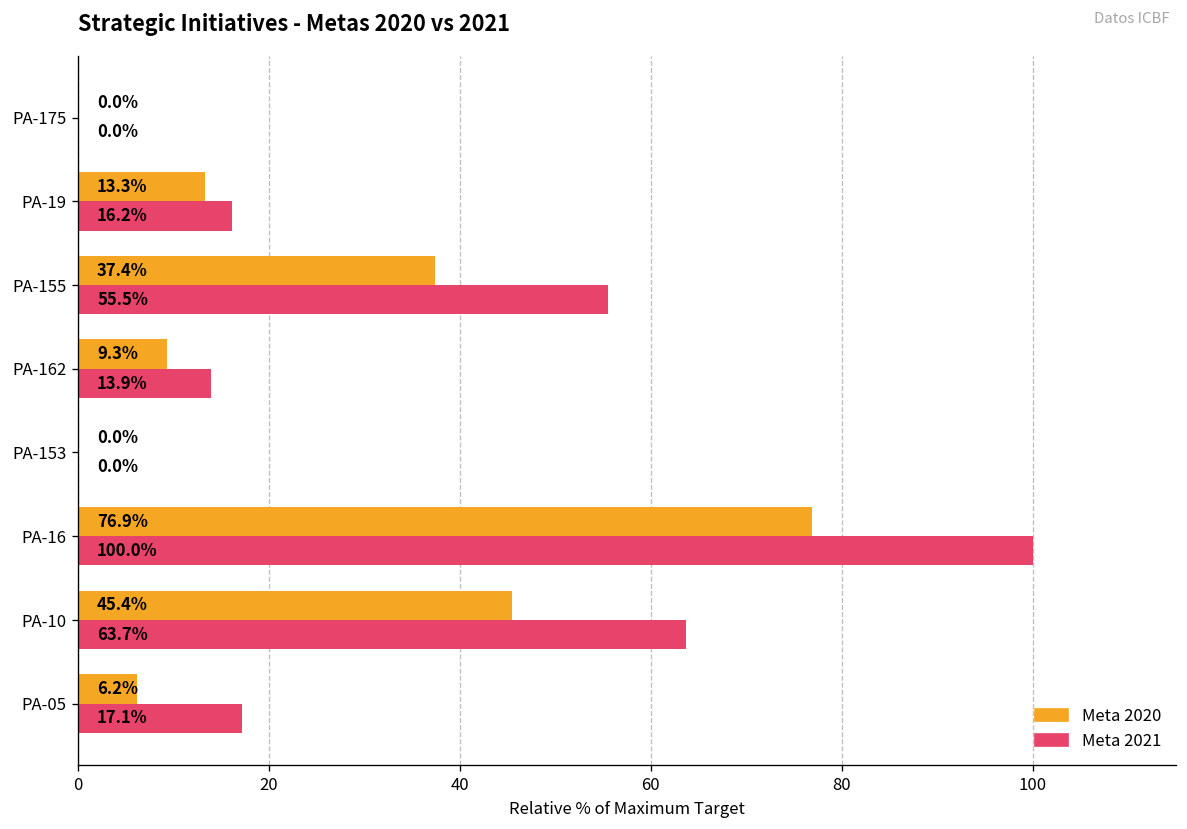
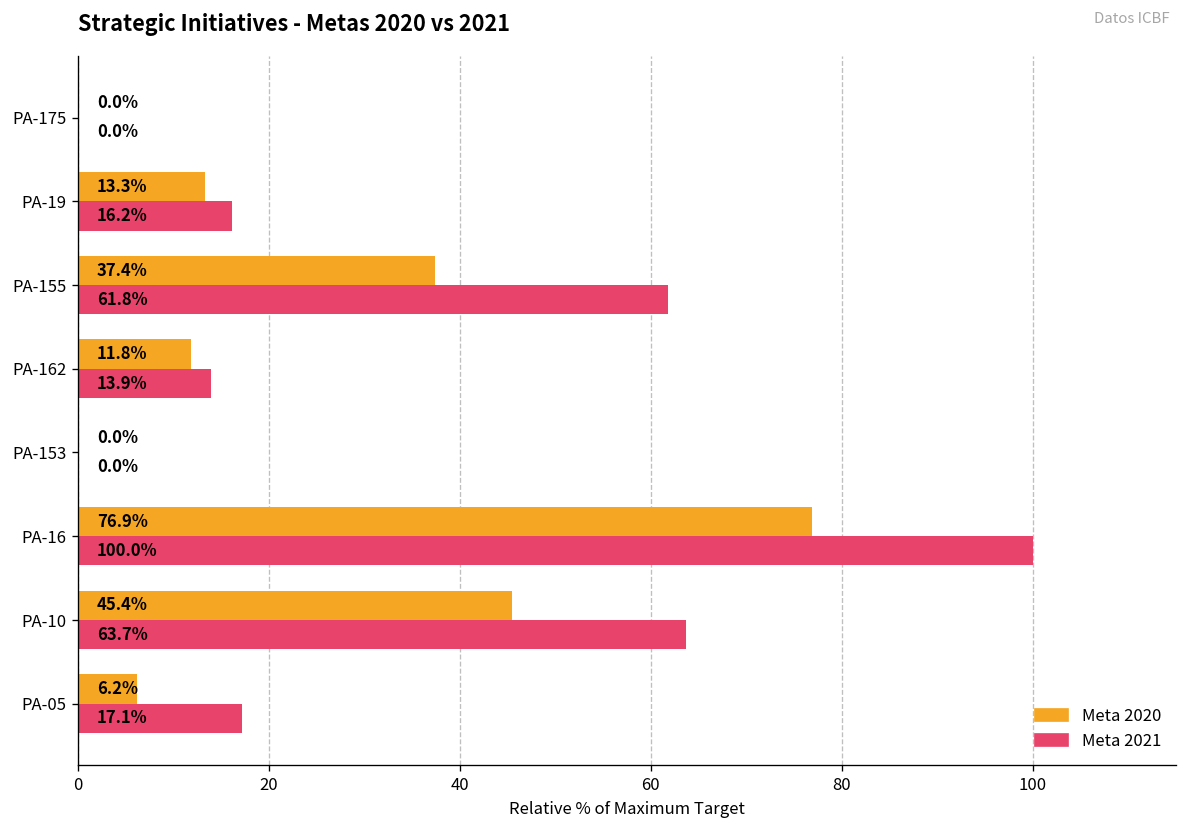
Meta 2021, PA-155: 55.5% -> 61.8%
Meta 2020, PA-162: 9.3% -> 11.8%
